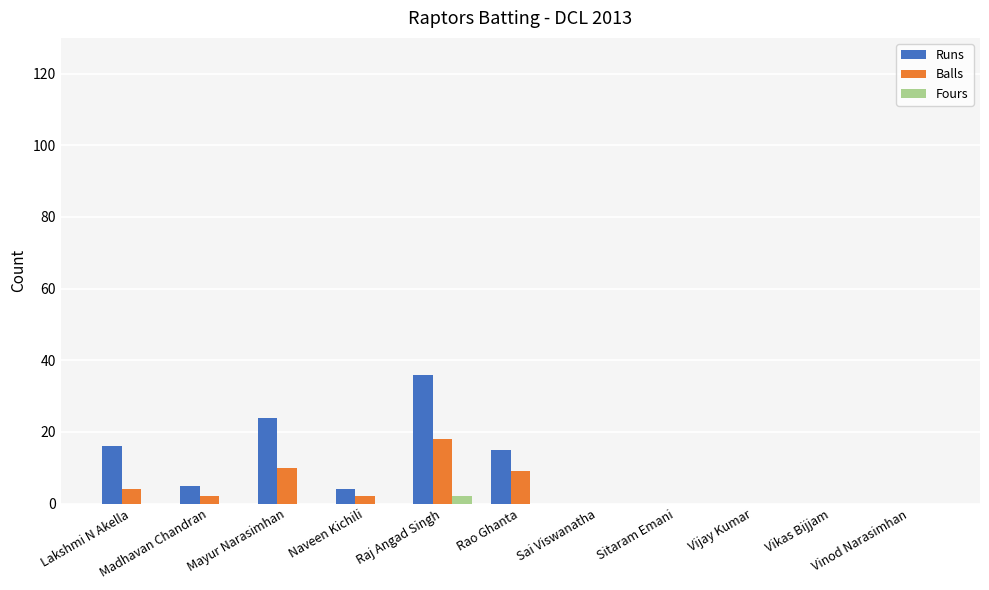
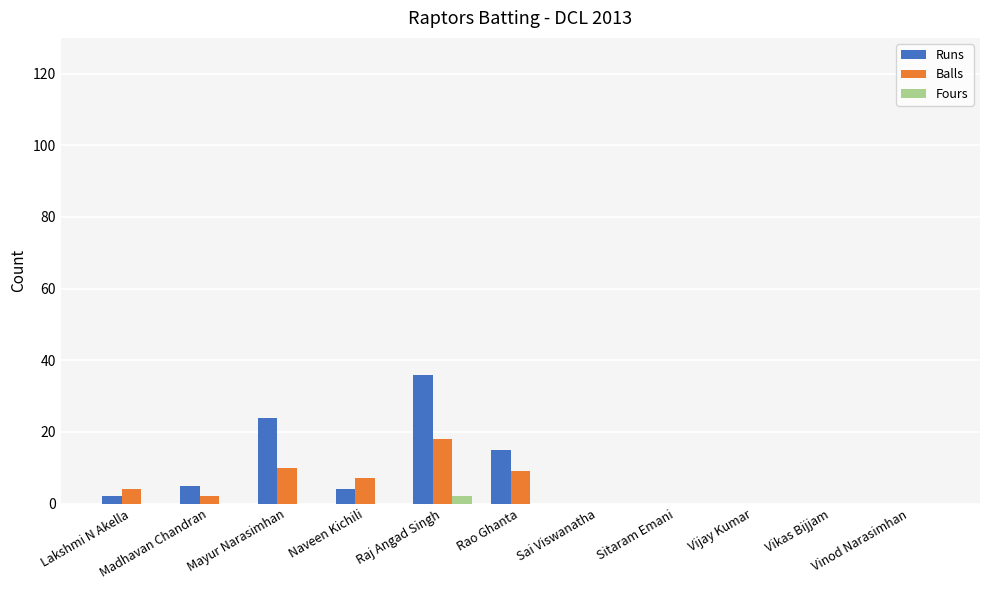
Runs, Lakshmi N Akella: 16 -> 2
Balls, Naveen Kichili: 2 -> 7
